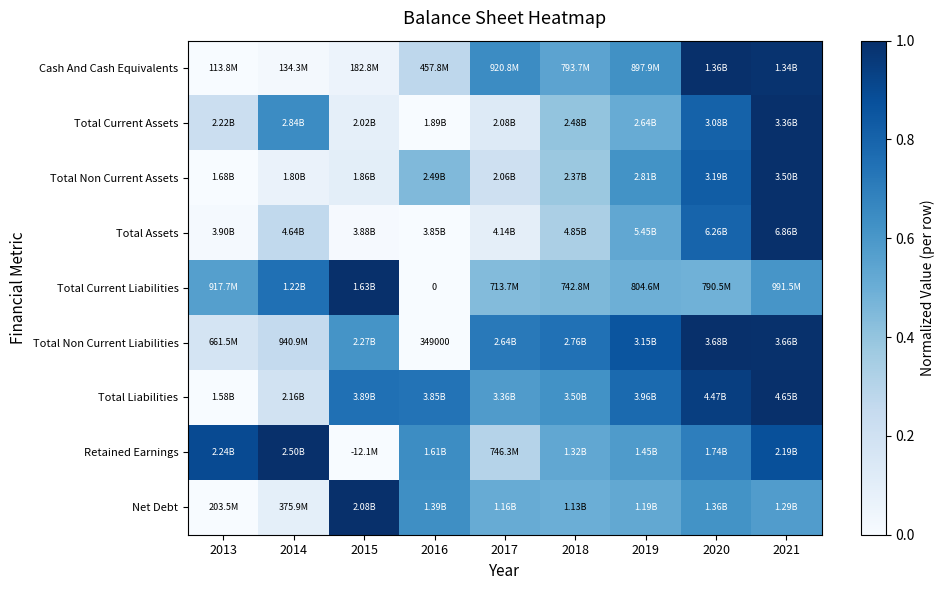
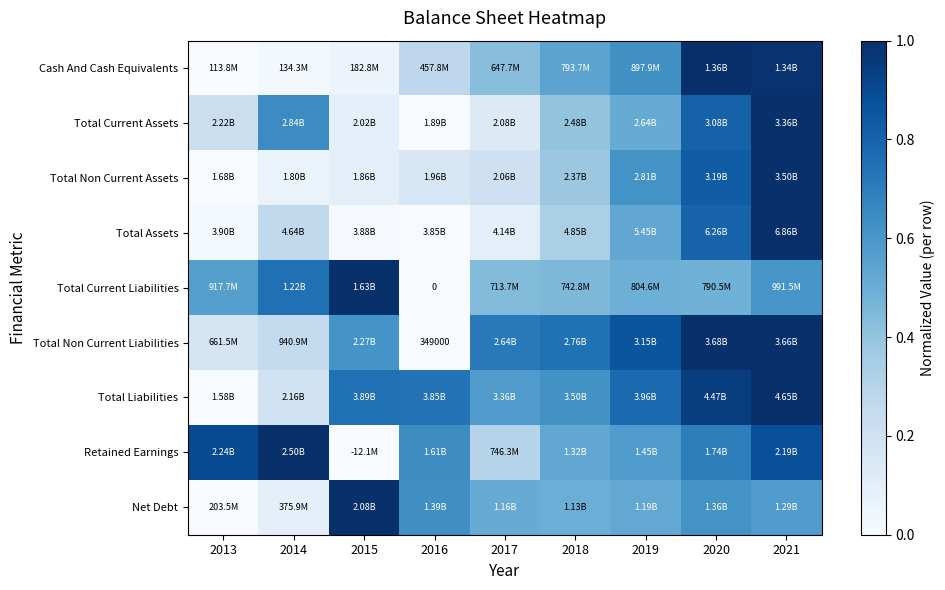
Cash And Cash Equivalents, 2017: 920.8M -> 647.7M
Total Non Current Assets, 2016: 2.49B -> 1.96B
